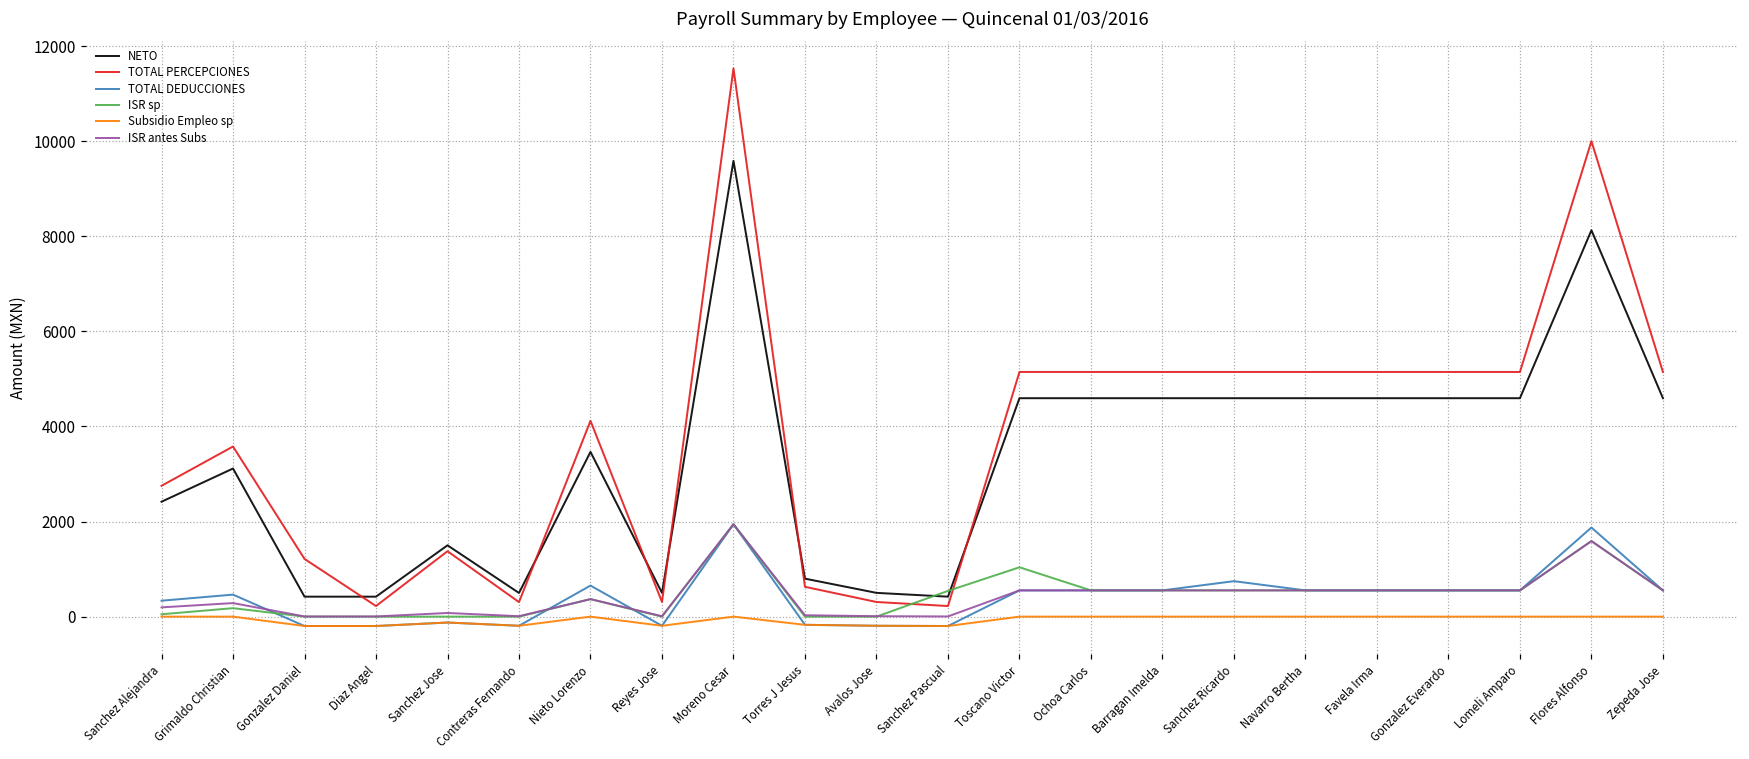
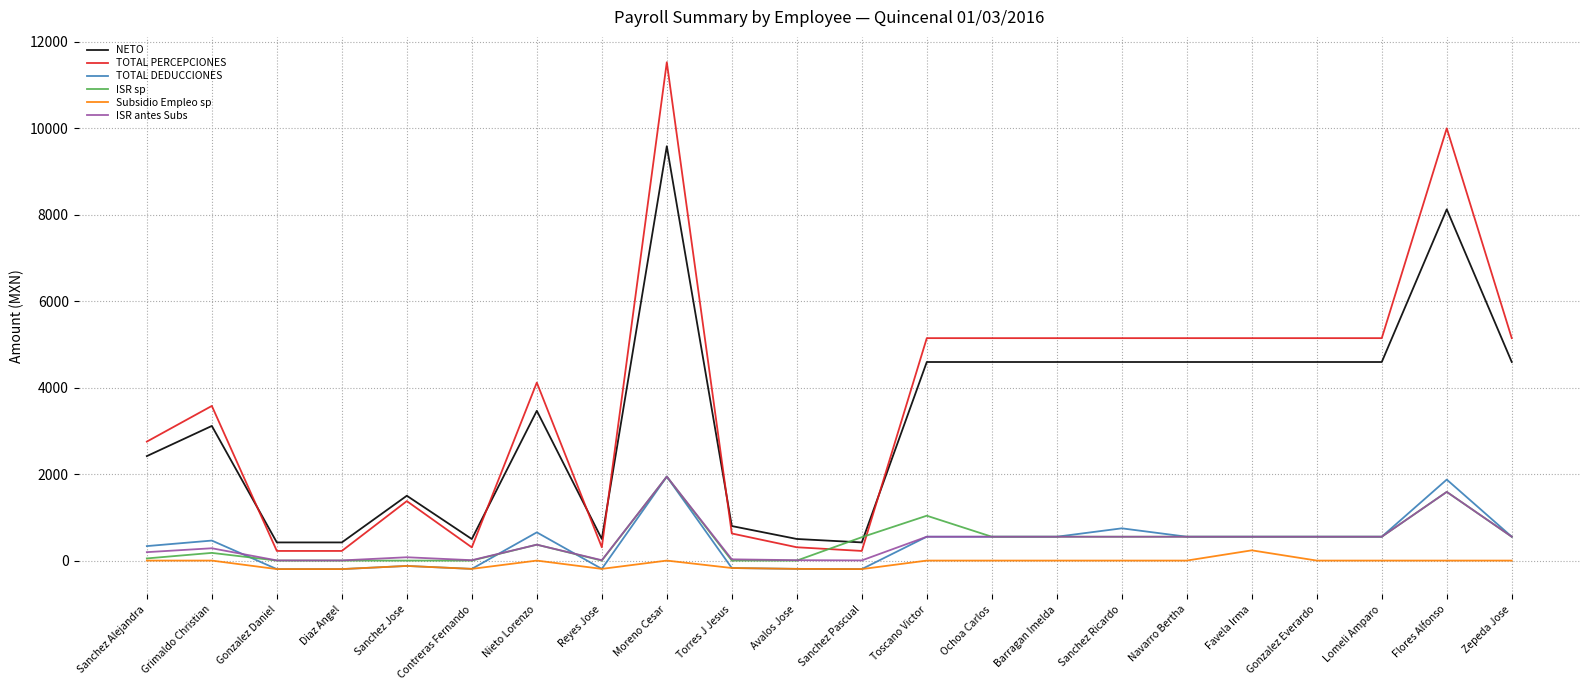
TOTAL PERCEPCIONES, Gonzalez Daniel: 1200 -> 200
Subsidio Empleo sp, Favela Irma: 0 -> 200
